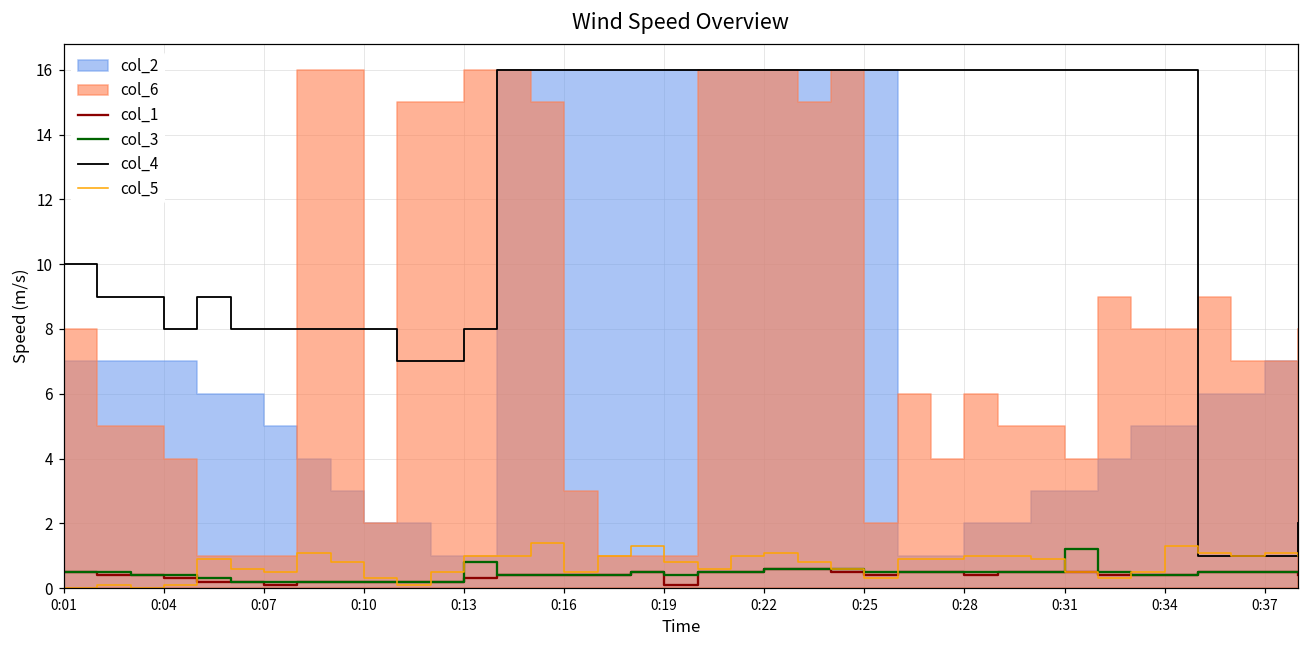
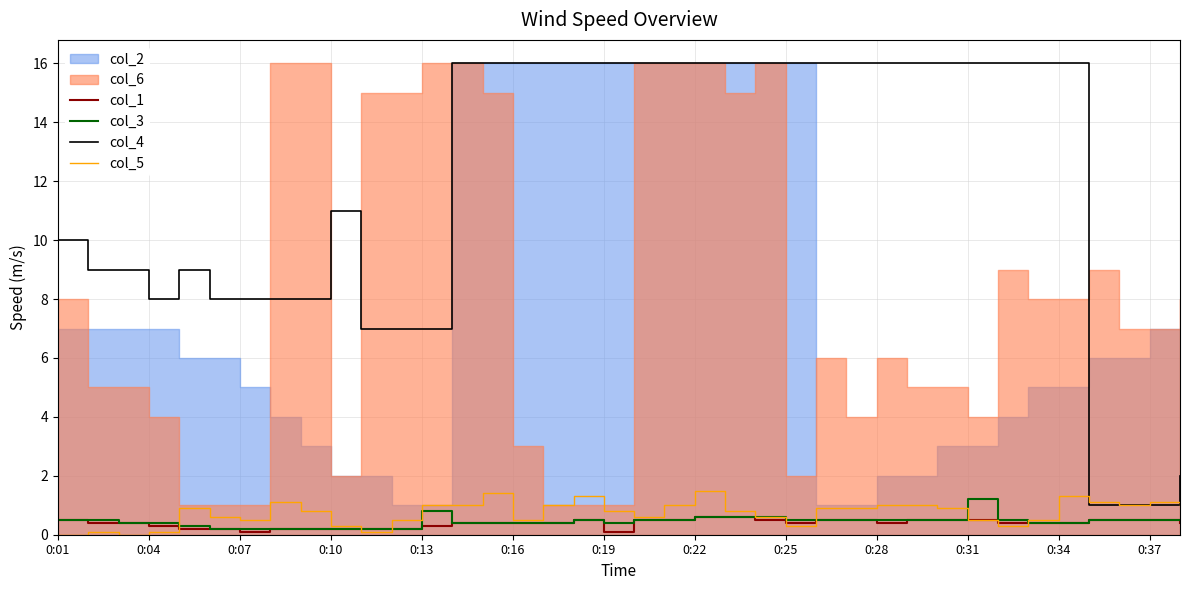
col_4, 0:10: 8 -> 11
col_4, 0:13: 8 -> 7
col_5, 0:22: 1.1 -> 1.5
